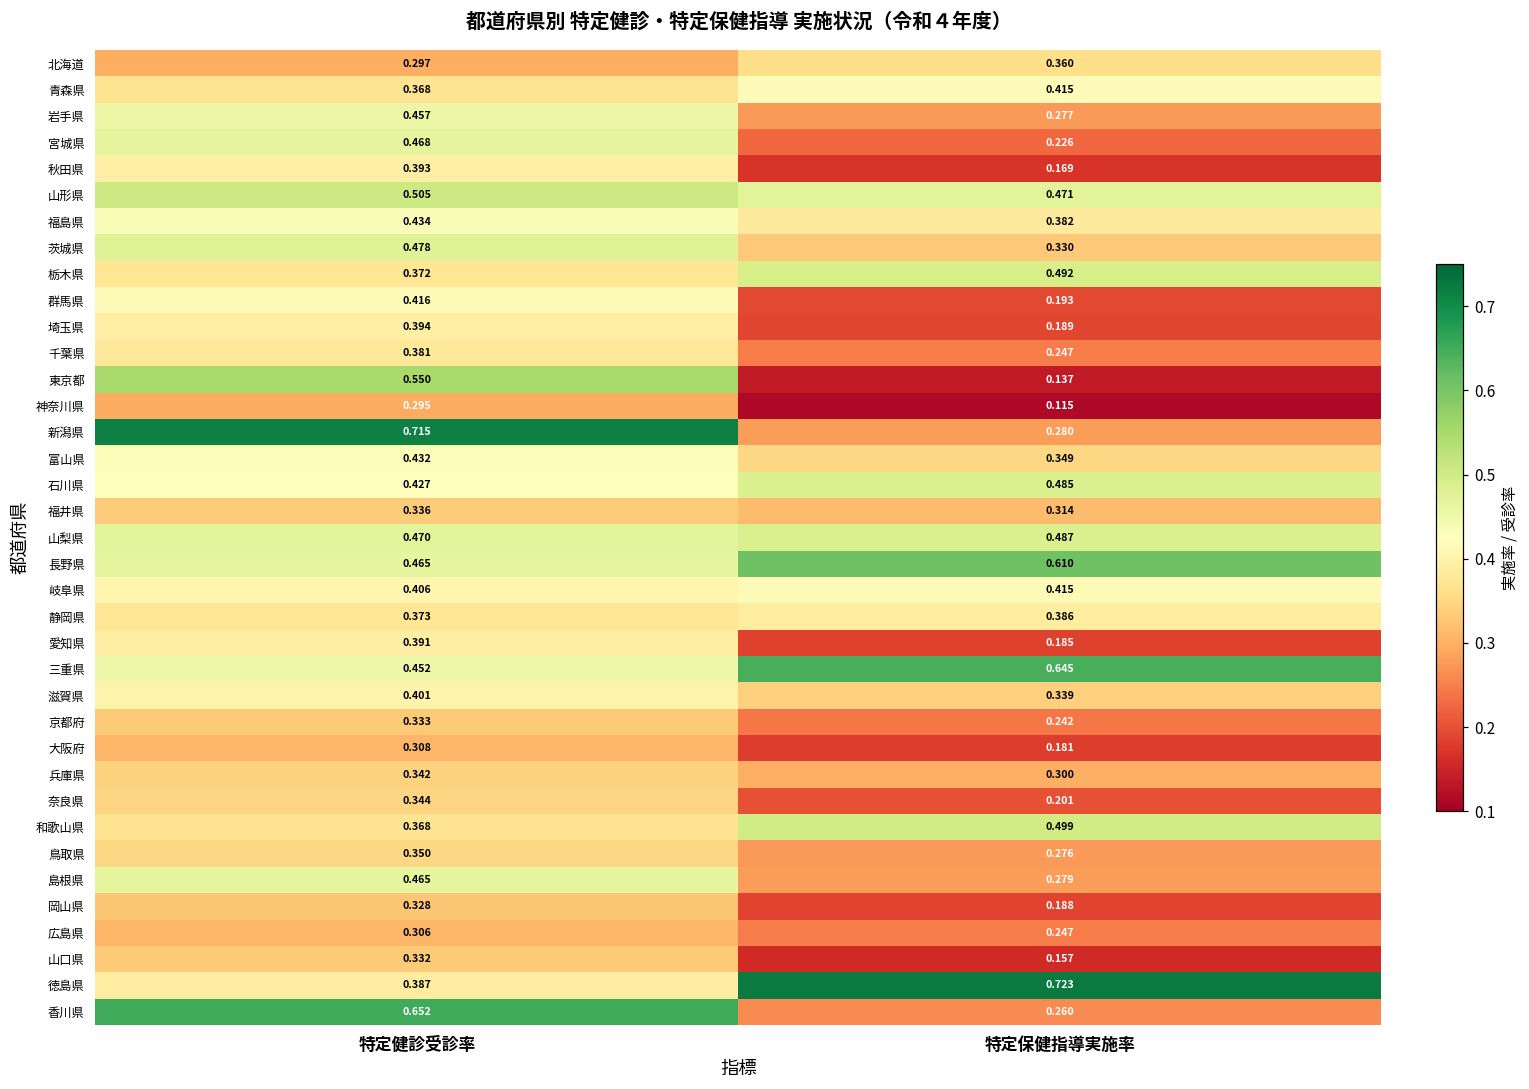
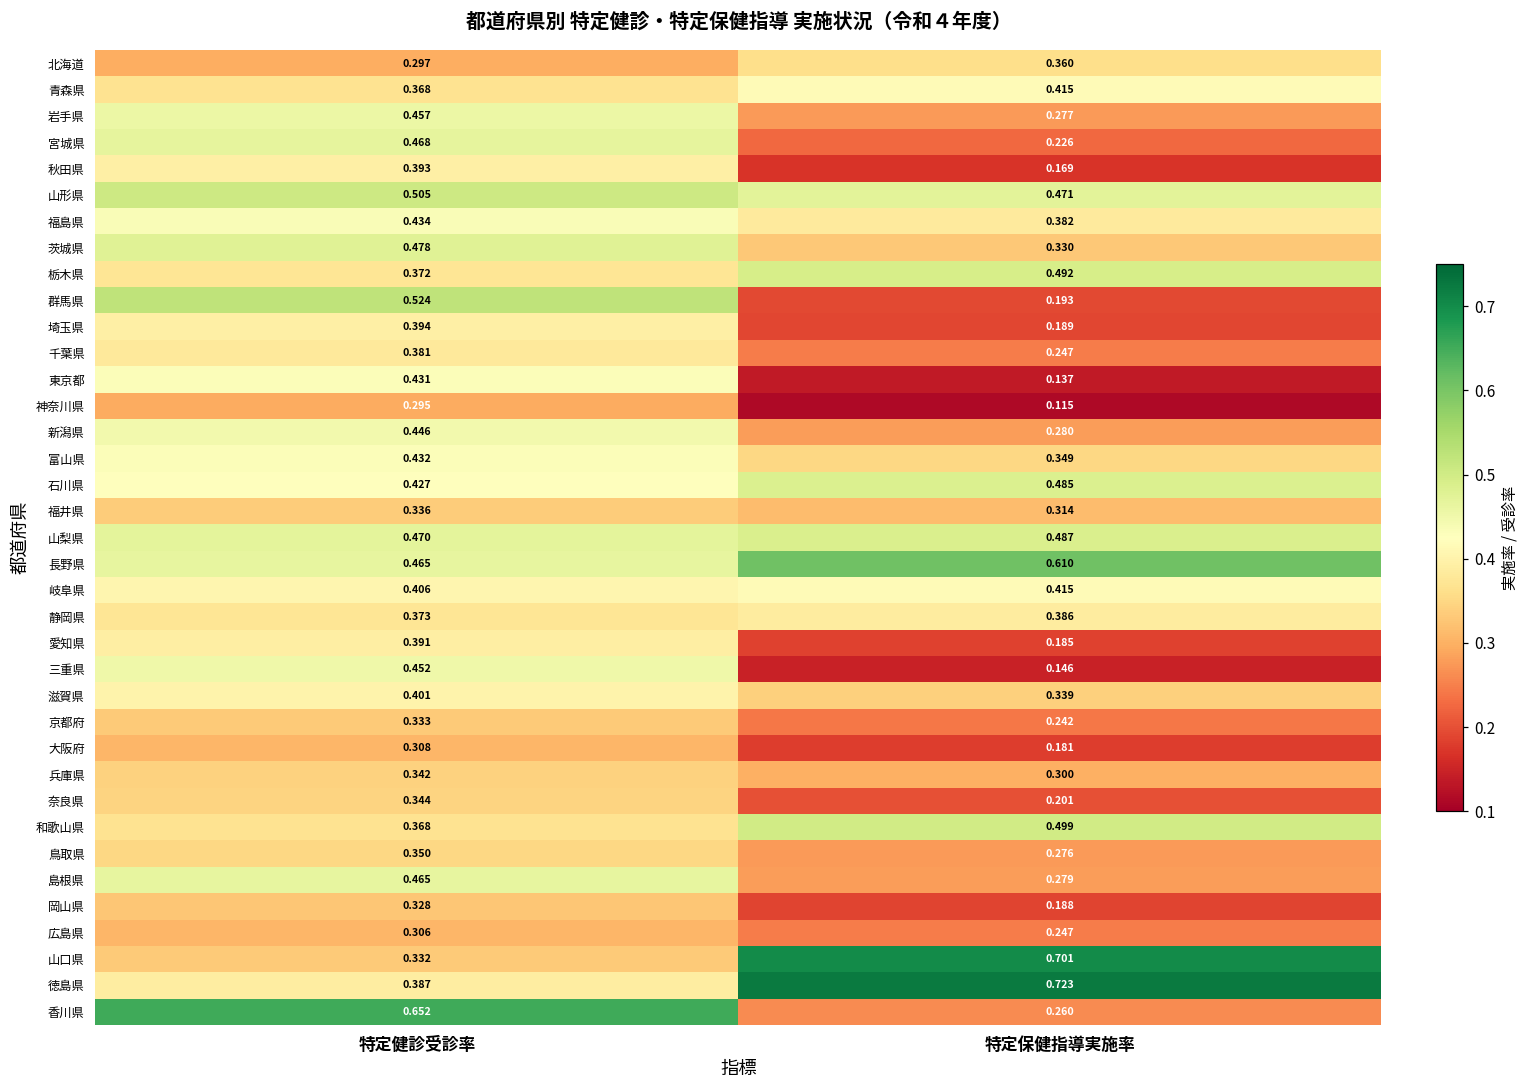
群馬県, 特定健診受診率: 0.416 -> 0.524
東京都, 特定健診受診率: 0.550 -> 0.431
新潟県, 特定健診受診率: 0.715 -> 0.446
三重県, 特定保健指導実施率: 0.645 -> 0.146
山口県, 特定保健指導実施率: 0.157 -> 0.701
